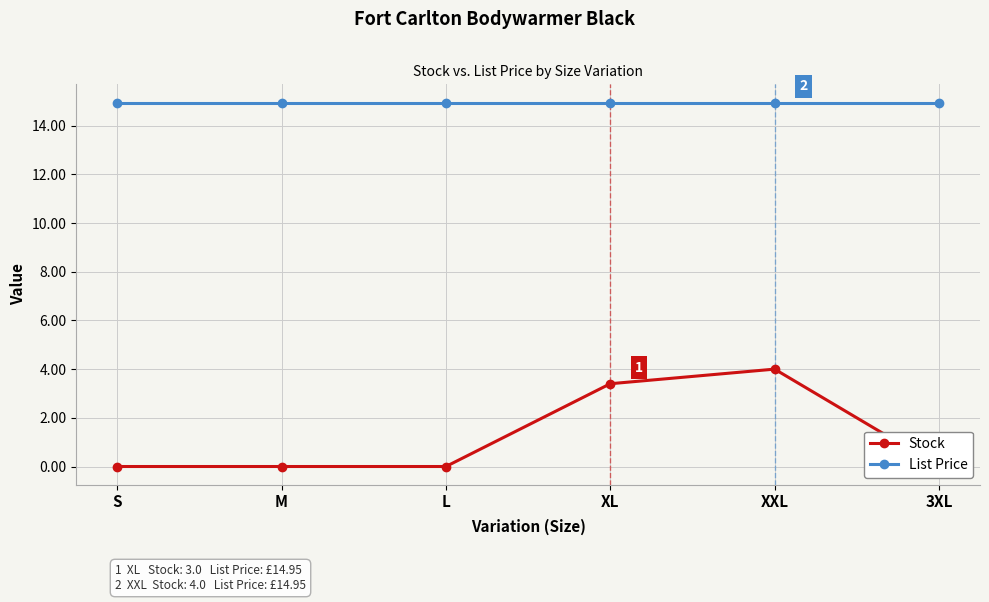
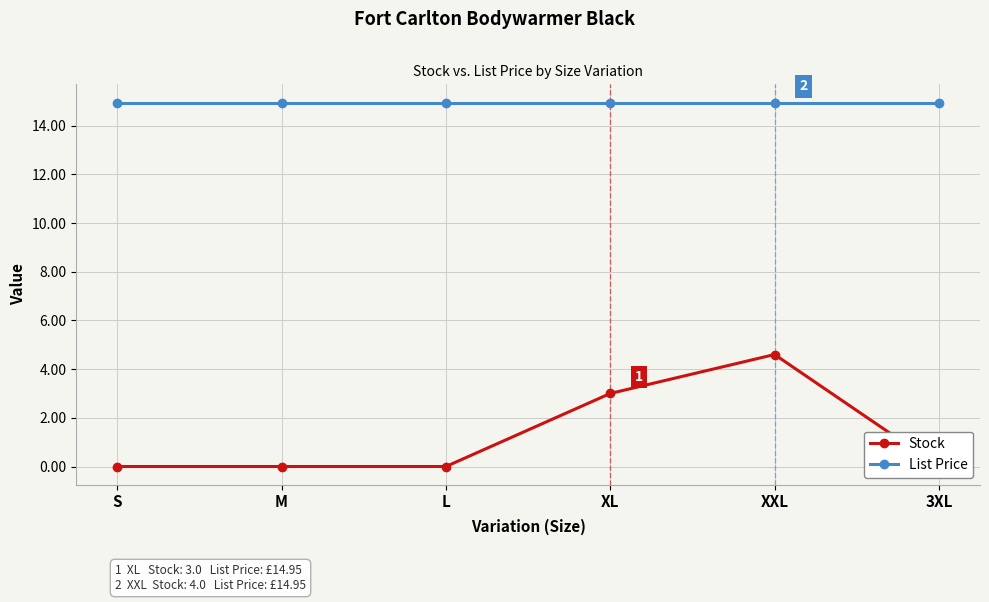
Stock, XL: 3.4 -> 3.0
Stock, XXL: 4.0 -> 4.6
